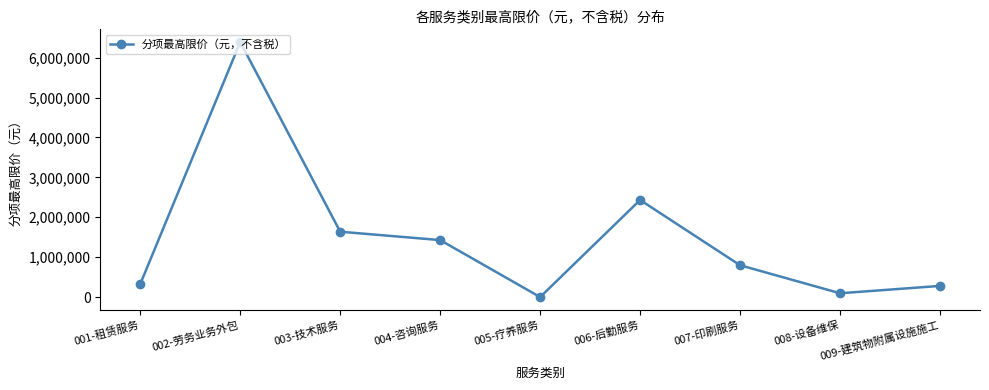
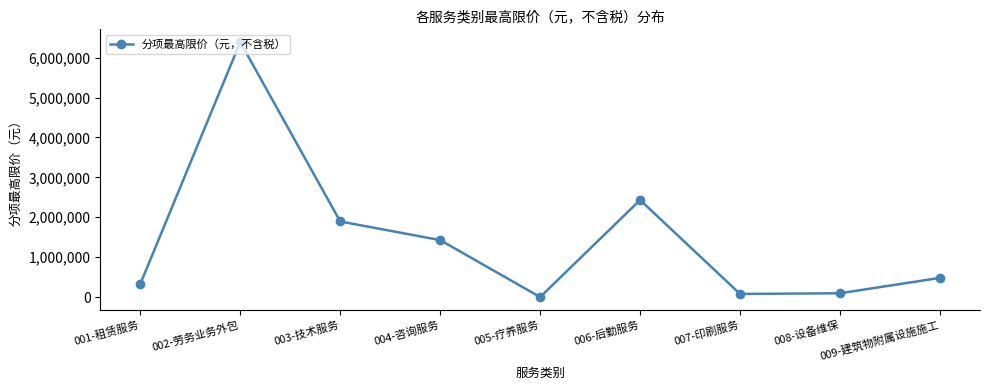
003-技术服务: 1,600,000 -> 1,900,000
007-印刷服务: 800,000 -> 100,000
009-建筑物附属设施施工: 300,000 -> 500,000
